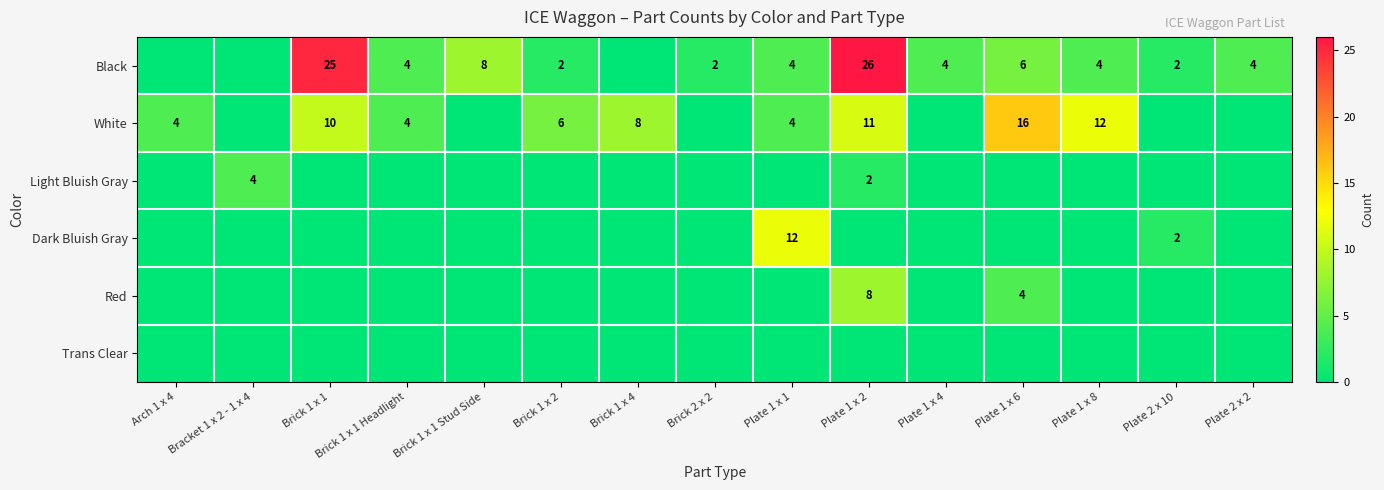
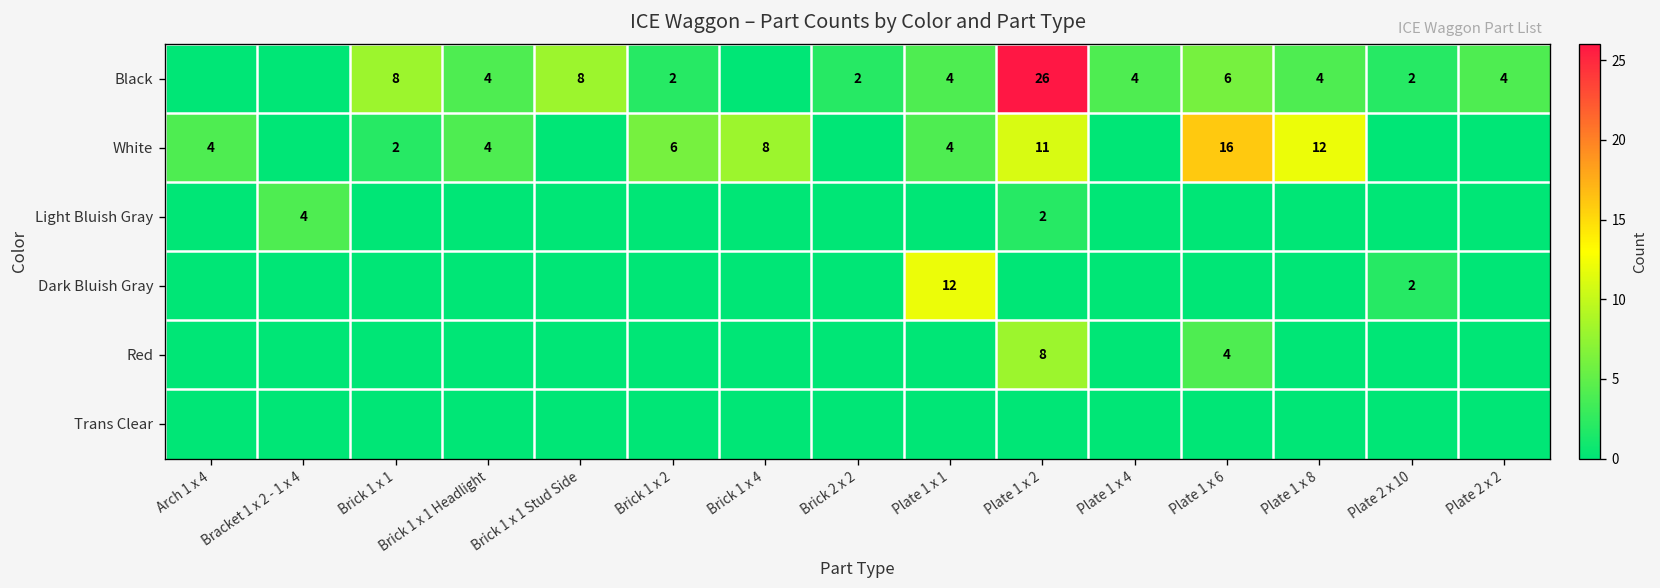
Black, Brick 1 x 1: 25 -> 8
White, Brick 1 x 1: 10 -> 2
